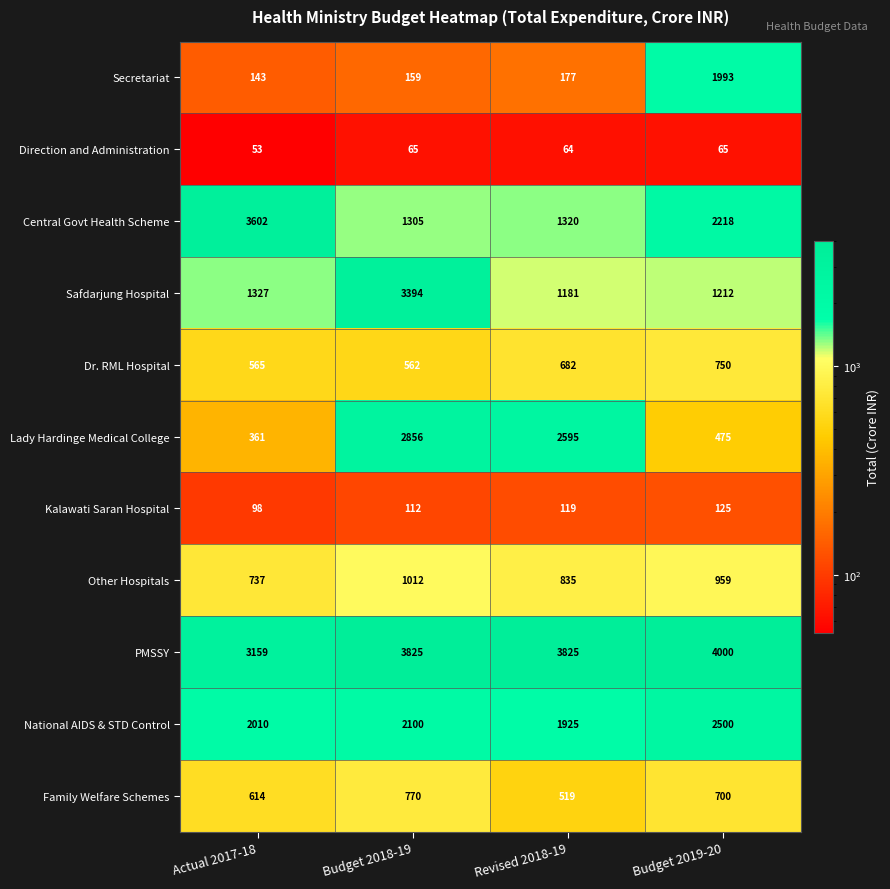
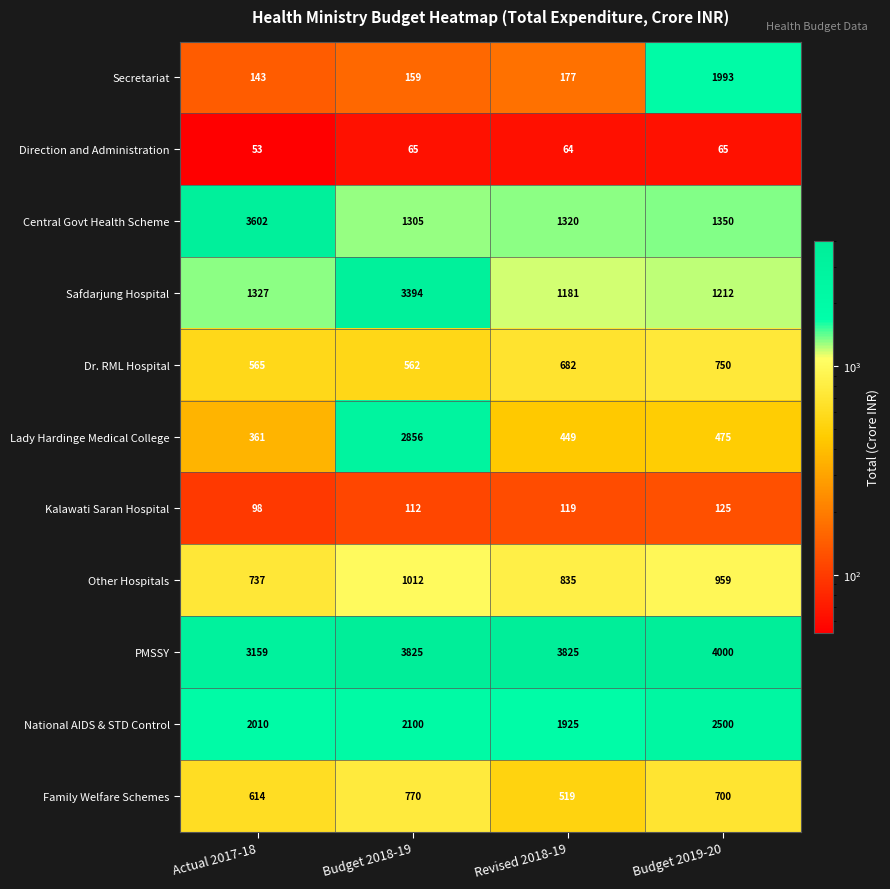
Central Govt Health Scheme, Budget 2019-20: 2218 -> 1350
Lady Hardinge Medical College, Revised 2018-19: 2595 -> 449
